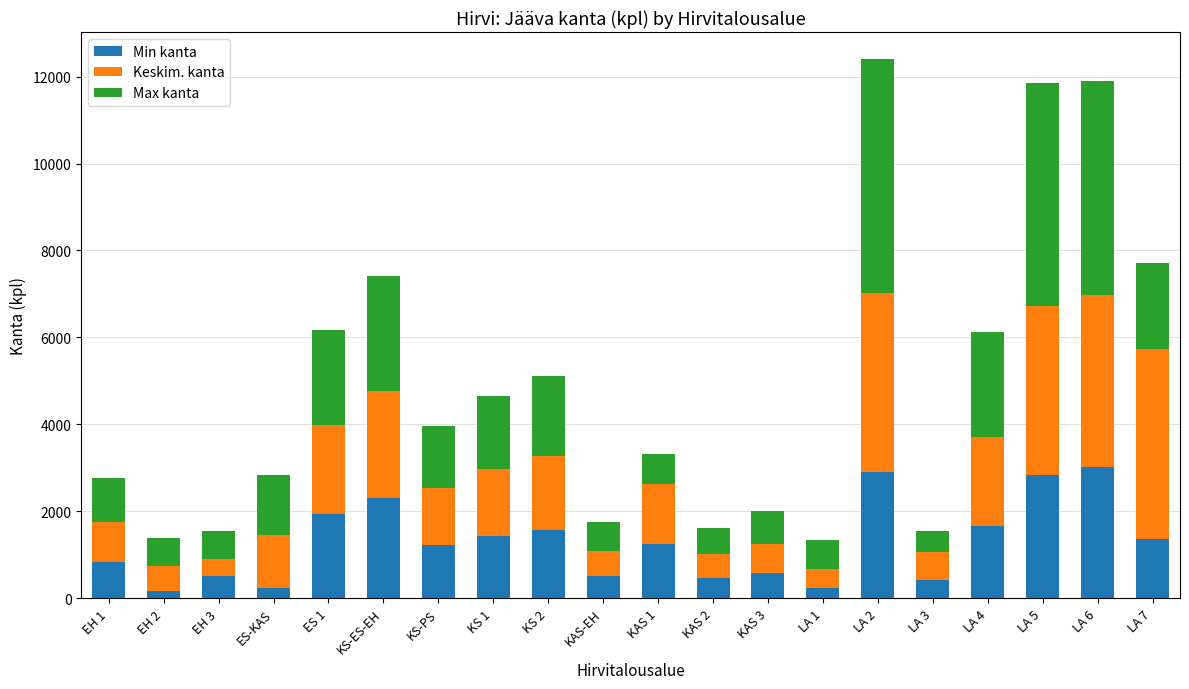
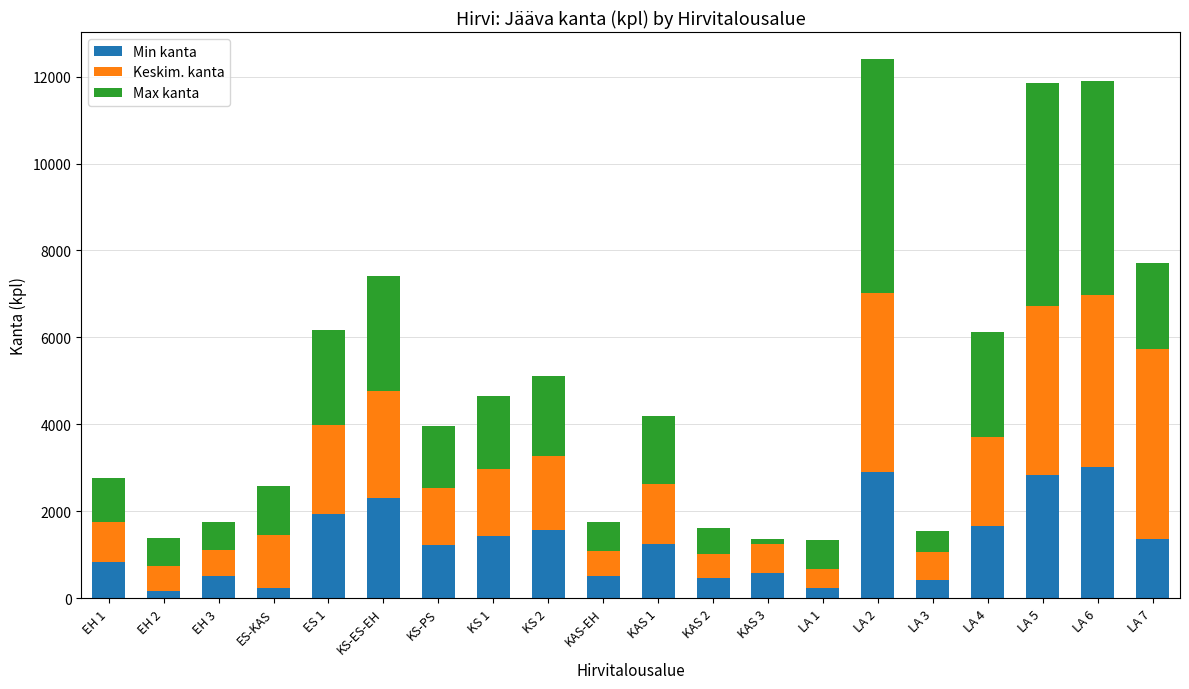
Keskim. kanta, EH 3: 400 -> 600
Max kanta, ES-KAS: 1400 -> 1100
Max kanta, KAS 1: 700 -> 1600
Max kanta, KAS 3: 800 -> 100
